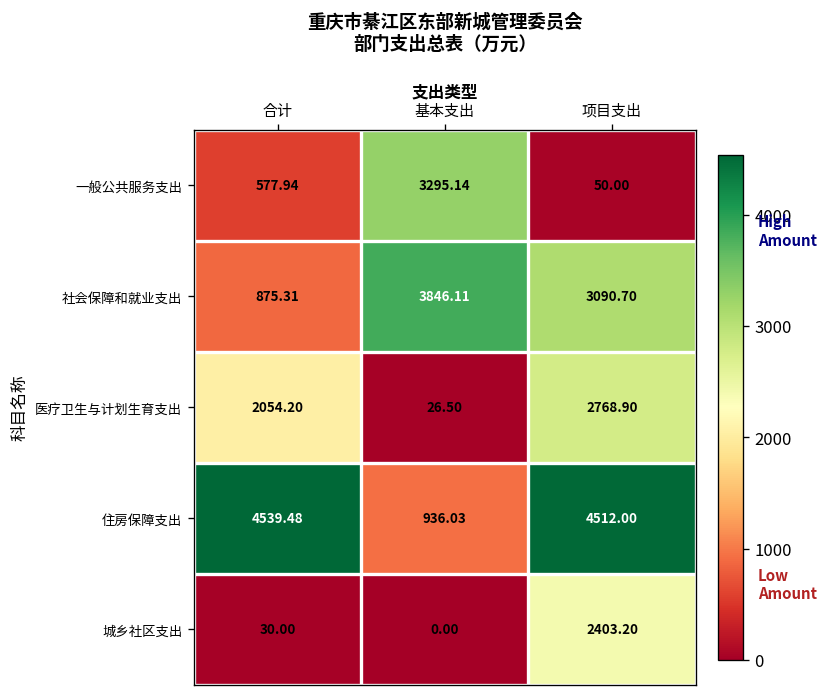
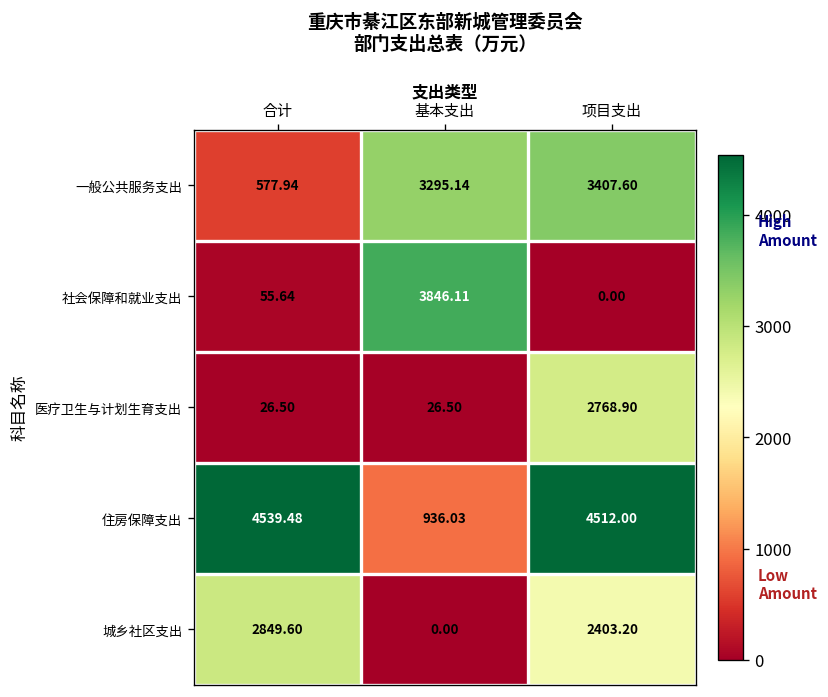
一般公共服务支出, 项目支出: 50.00 -> 3407.60
社会保障和就业支出, 合计: 875.31 -> 55.64
社会保障和就业支出, 项目支出: 3090.70 -> 0.00
医疗卫生与计划生育支出, 合计: 2054.20 -> 26.50
城乡社区支出, 合计: 30.00 -> 2849.60
